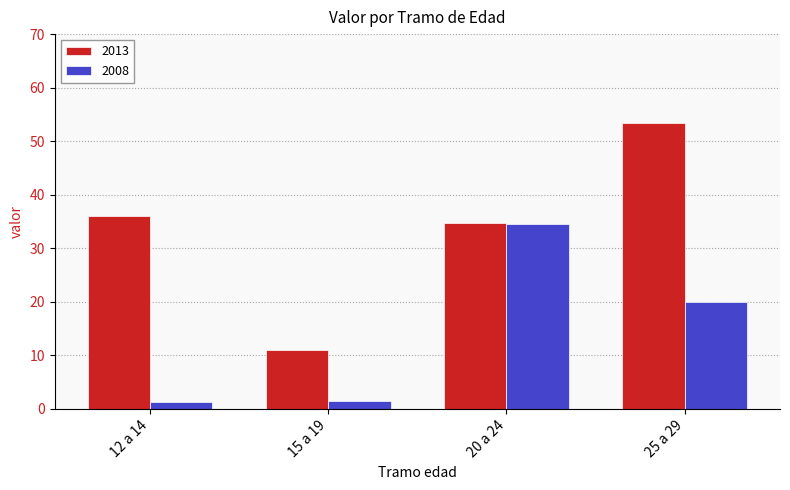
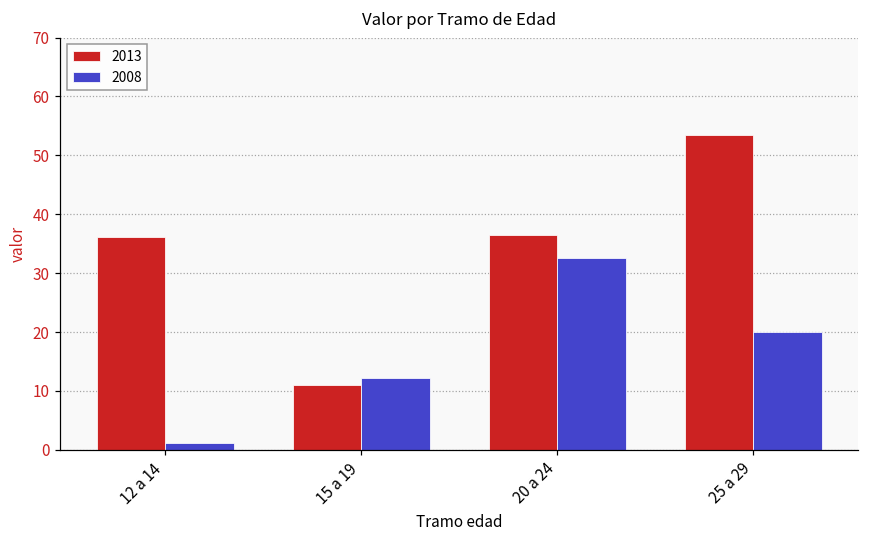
2008, 15 a 19: 2 -> 12
2013, 20 a 24: 35 -> 37
2008, 20 a 24: 35 -> 33
